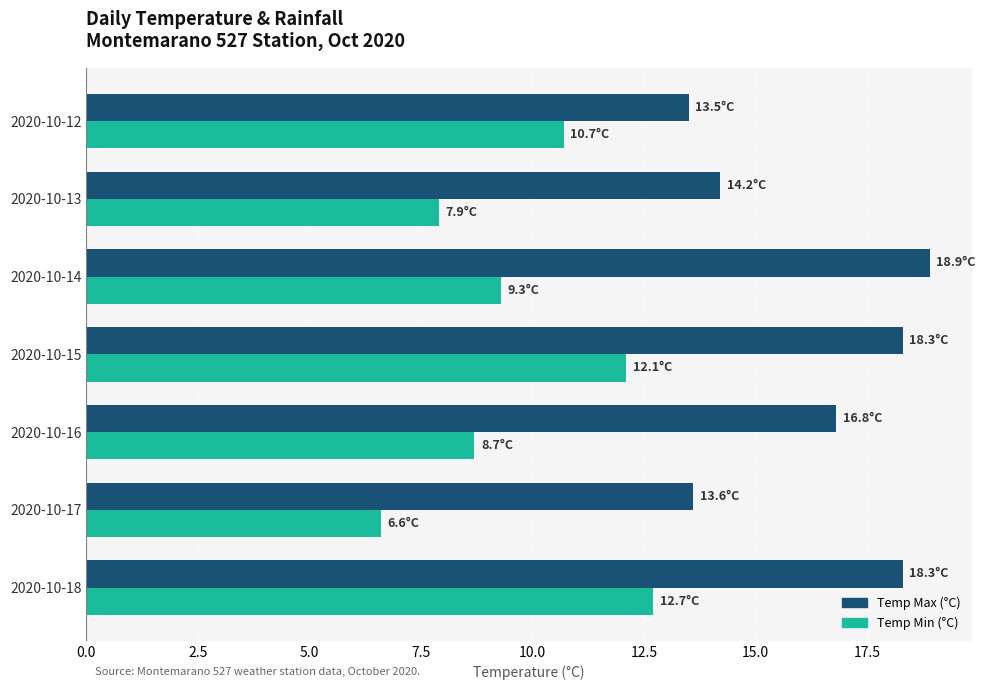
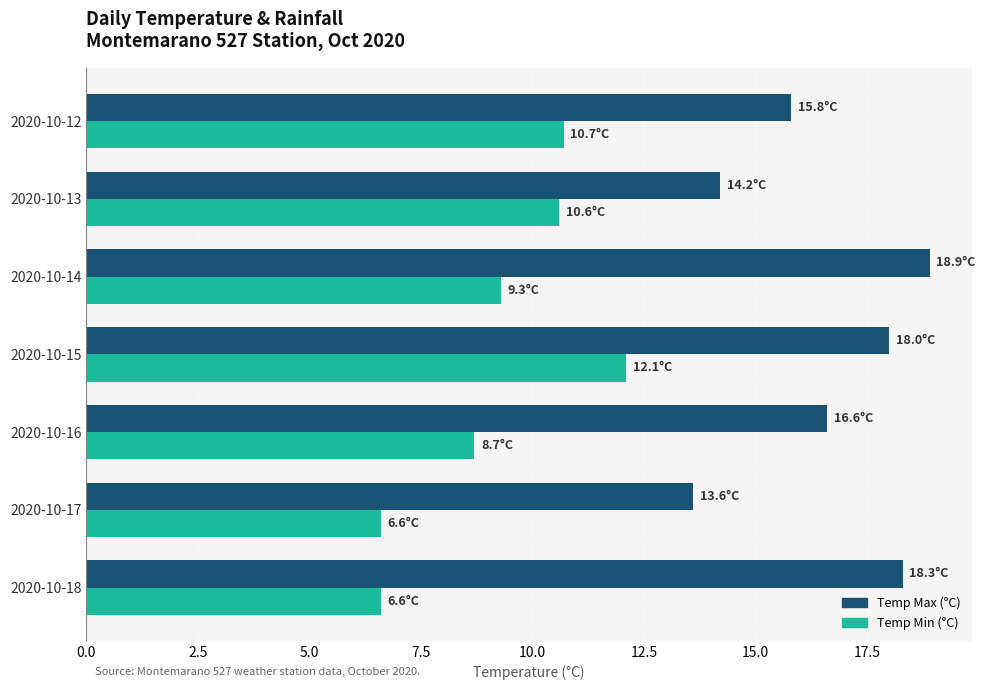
Temp Max (°C), 2020-10-12: 13.5°C -> 15.8°C
Temp Min (°C), 2020-10-13: 7.9°C -> 10.6°C
Temp Max (°C), 2020-10-15: 18.3°C -> 18.0°C
Temp Max (°C), 2020-10-16: 16.8°C -> 16.6°C
Temp Min (°C), 2020-10-18: 12.7°C -> 6.6°C
